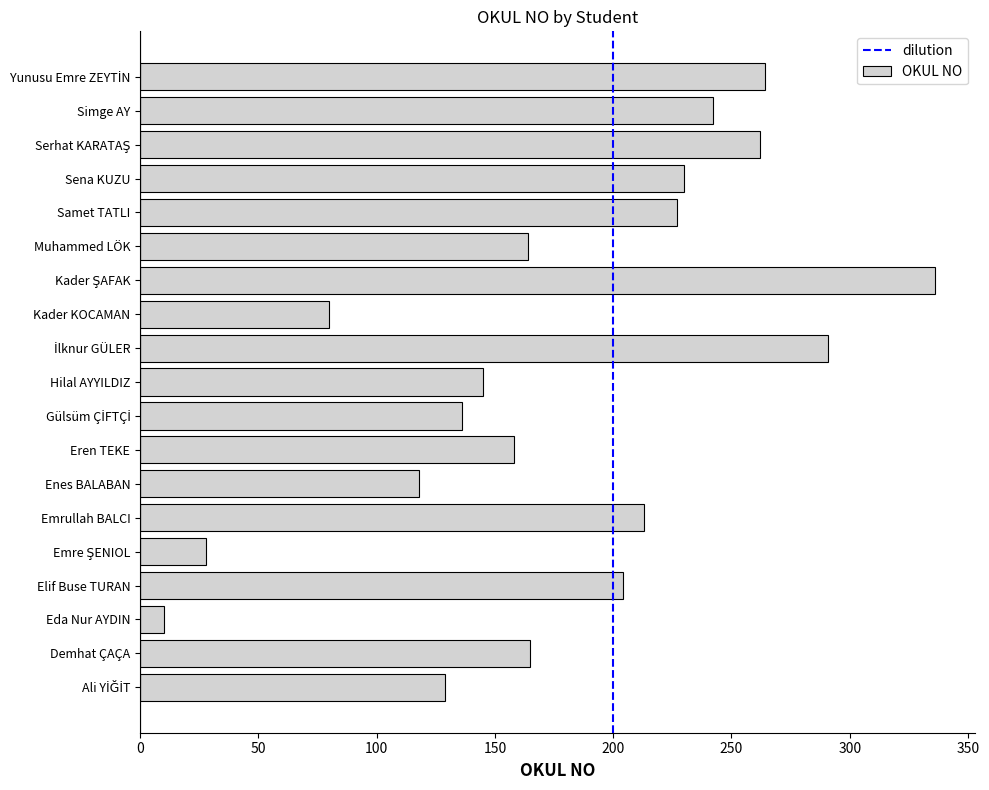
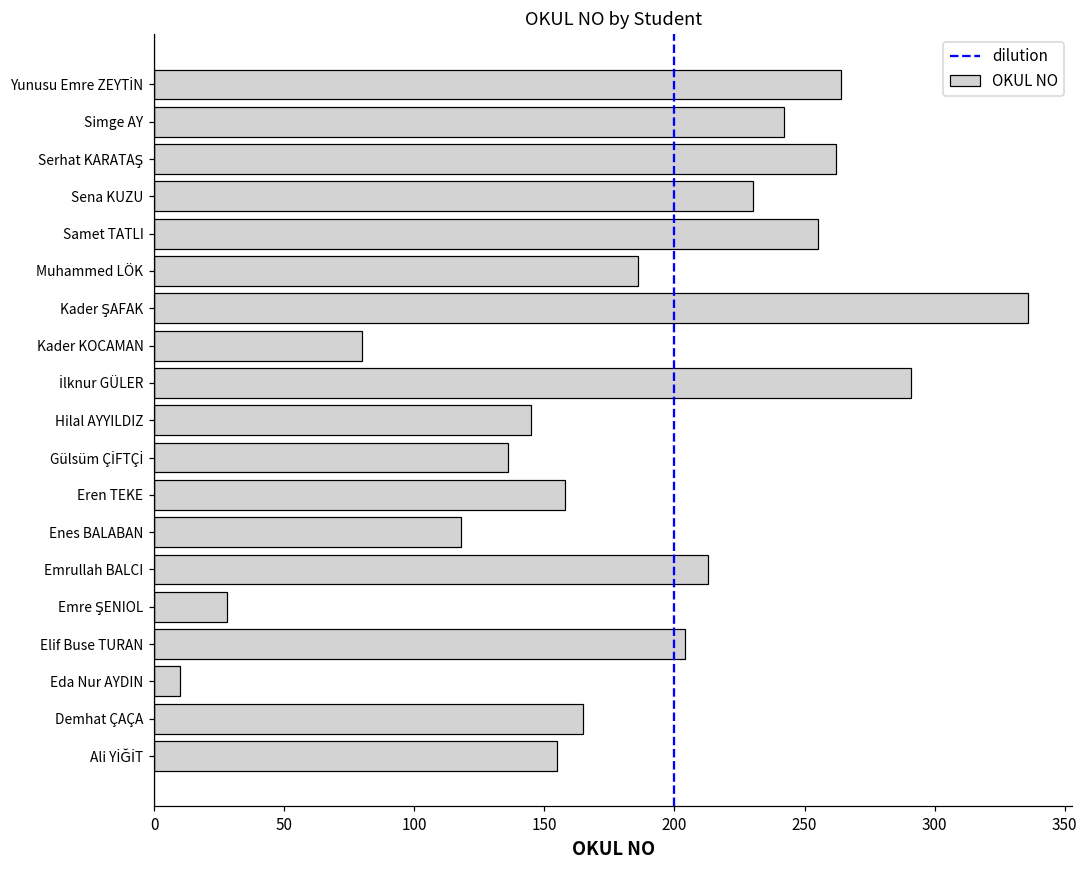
Samet TATLI: 227 -> 255
Muhammed LÖK: 164 -> 186
Ali YİĞİT: 129 -> 155
